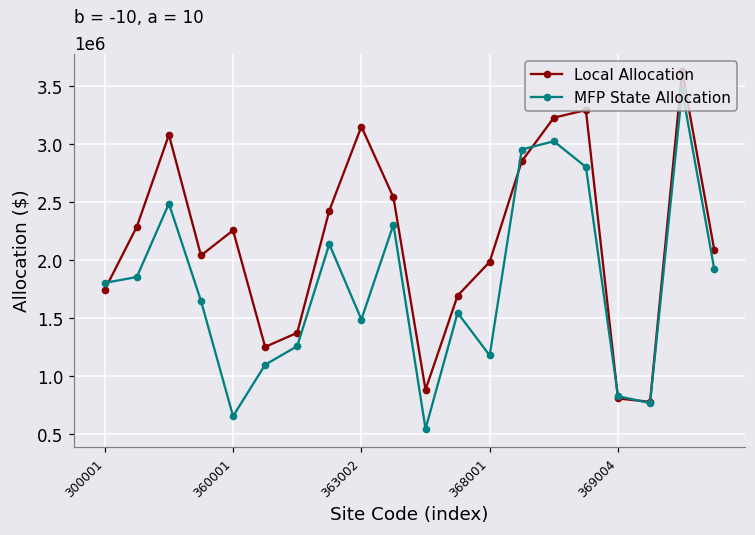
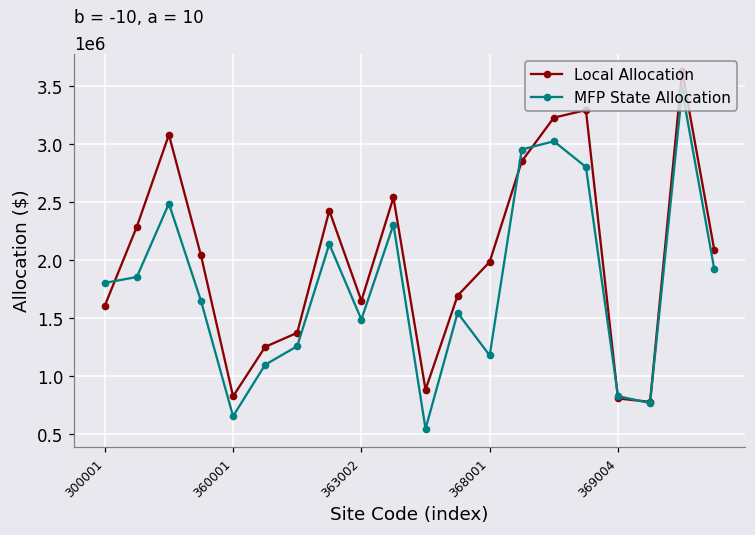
Local Allocation, 300001: 1750000 -> 1610000
Local Allocation, 360001: 2260000 -> 830000
Local Allocation, 363002: 3150000 -> 1650000
